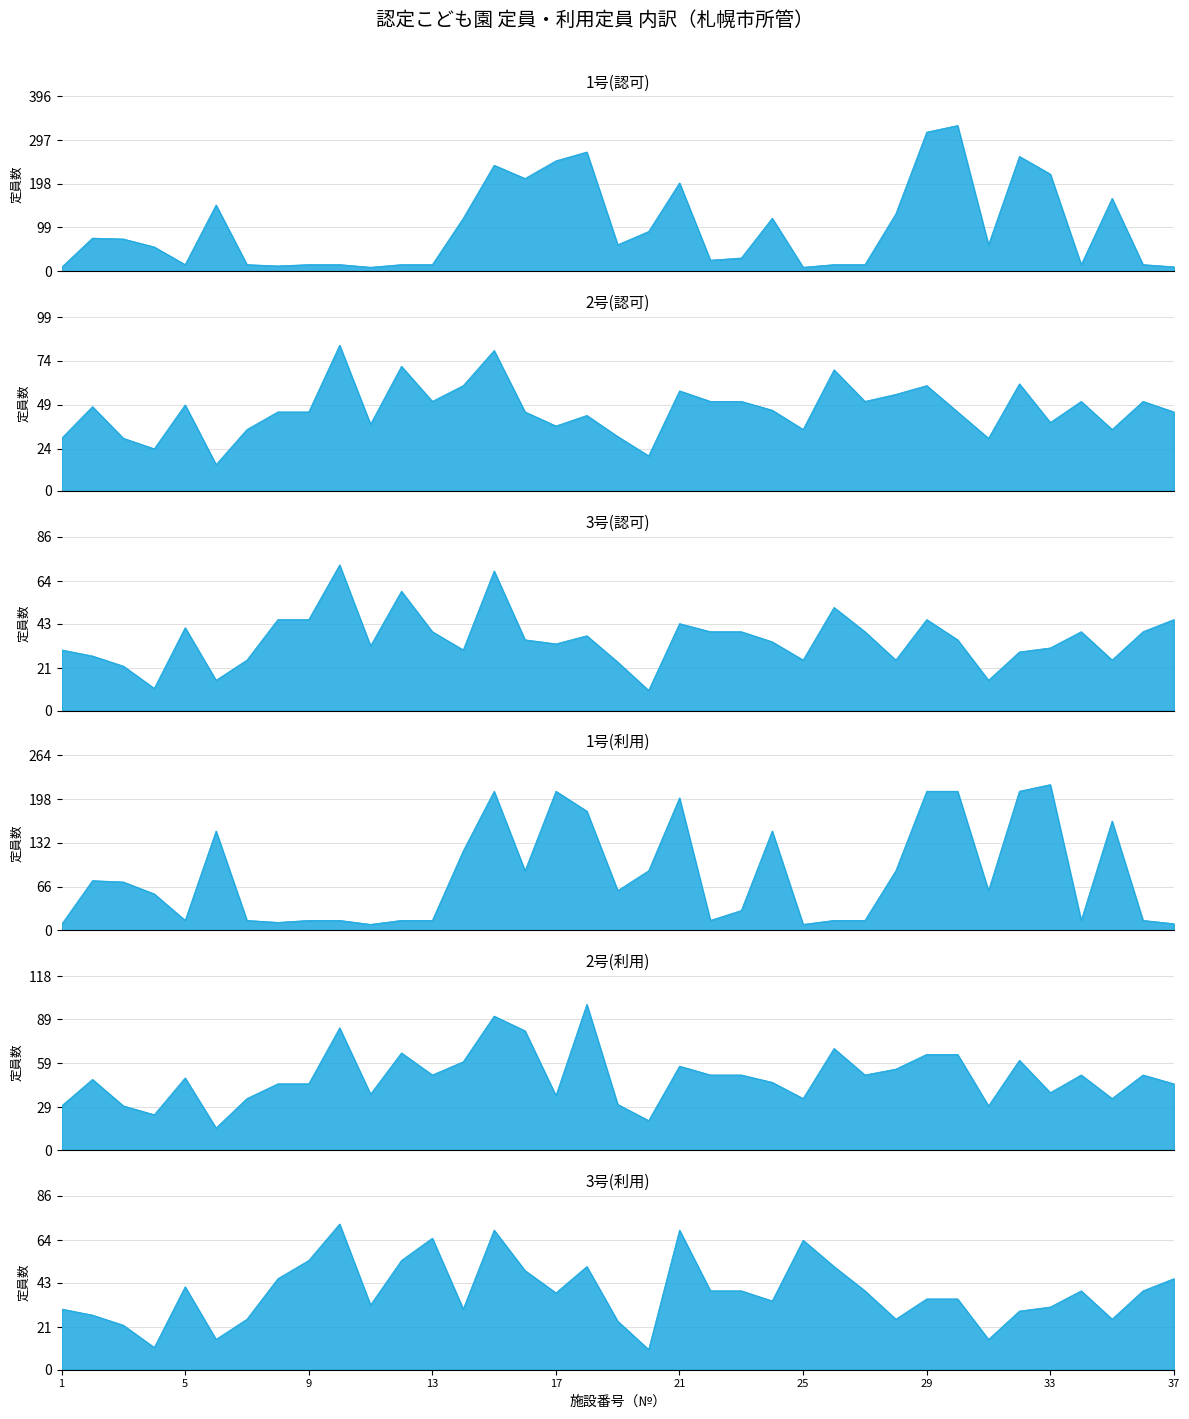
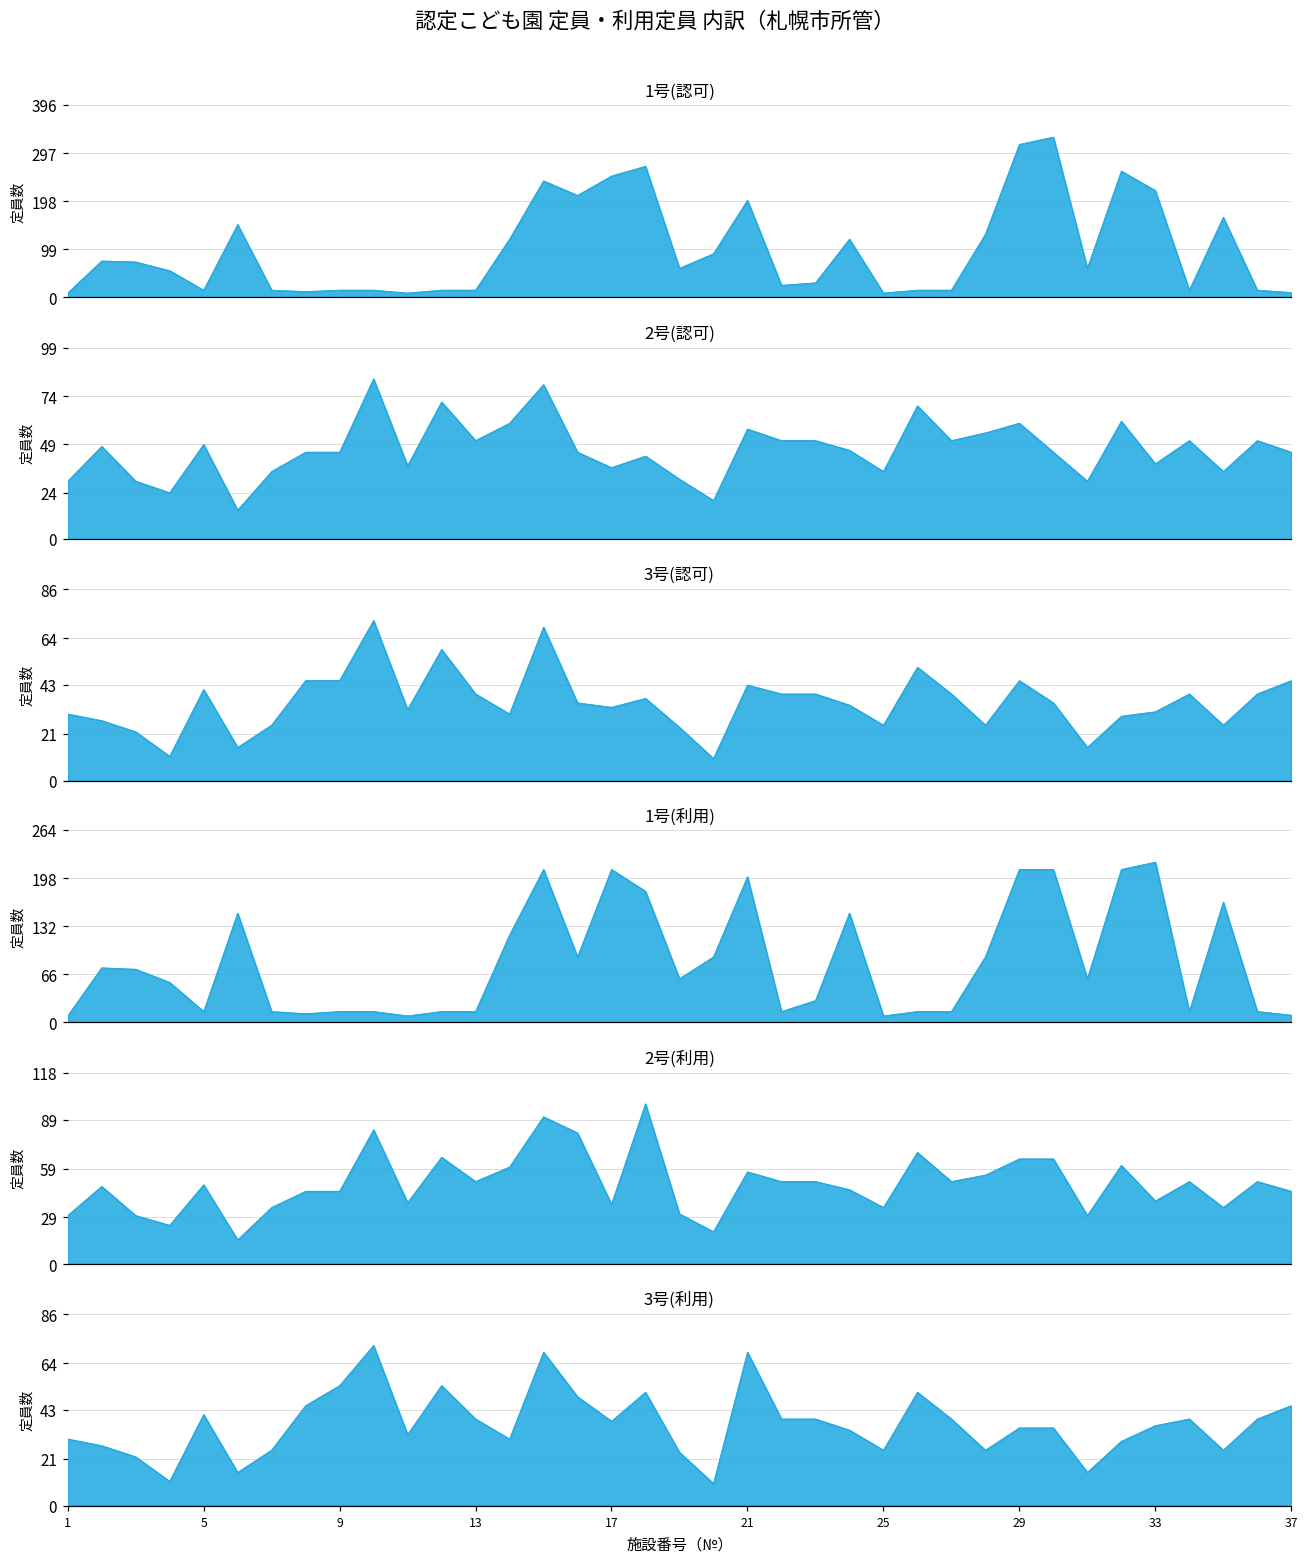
3号(利用), 13: 65 -> 39
3号(利用), 25: 64 -> 25
3号(利用), 33: 31 -> 36
